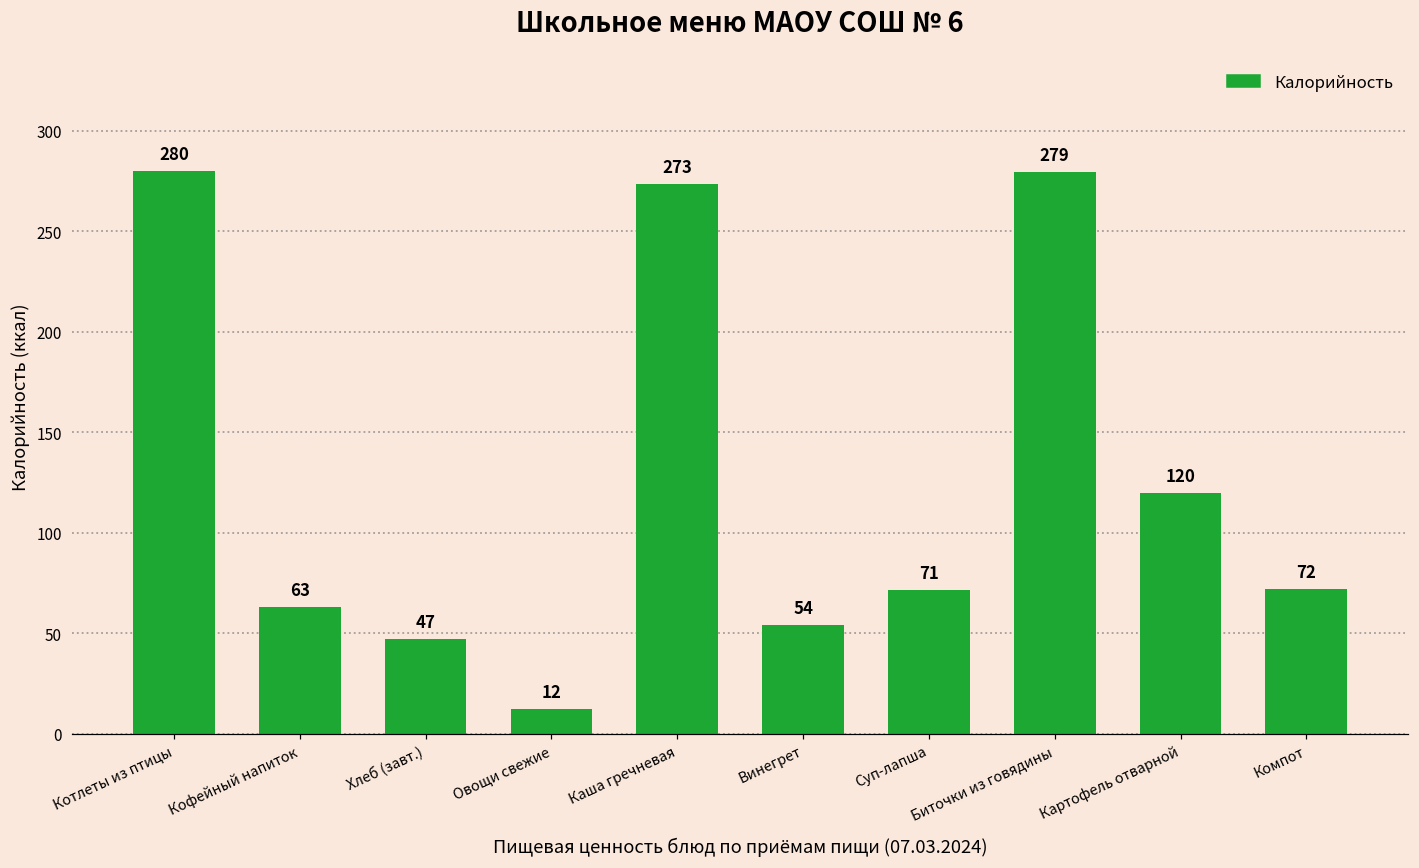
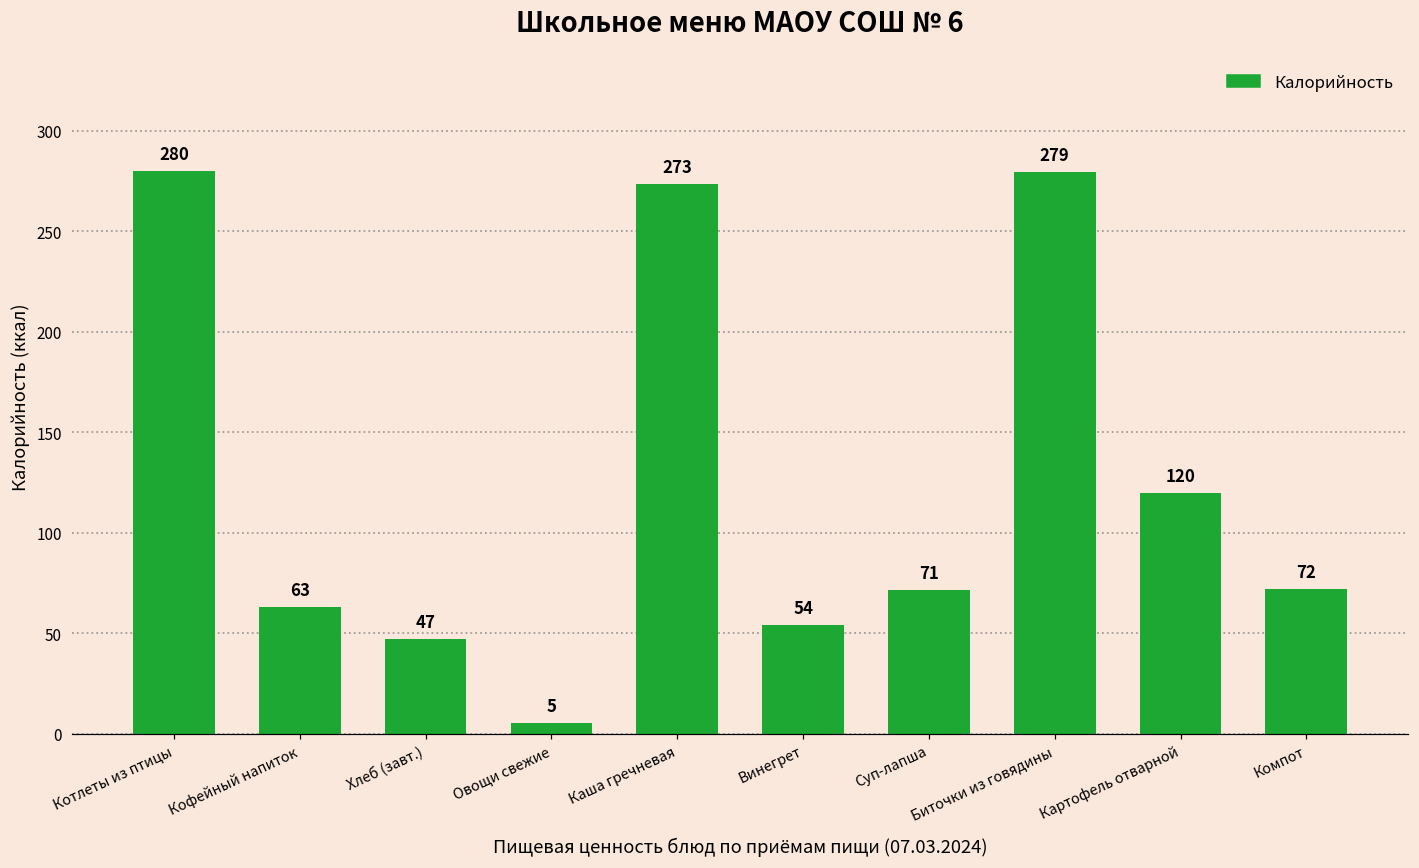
Овощи свежие: 12 -> 5
